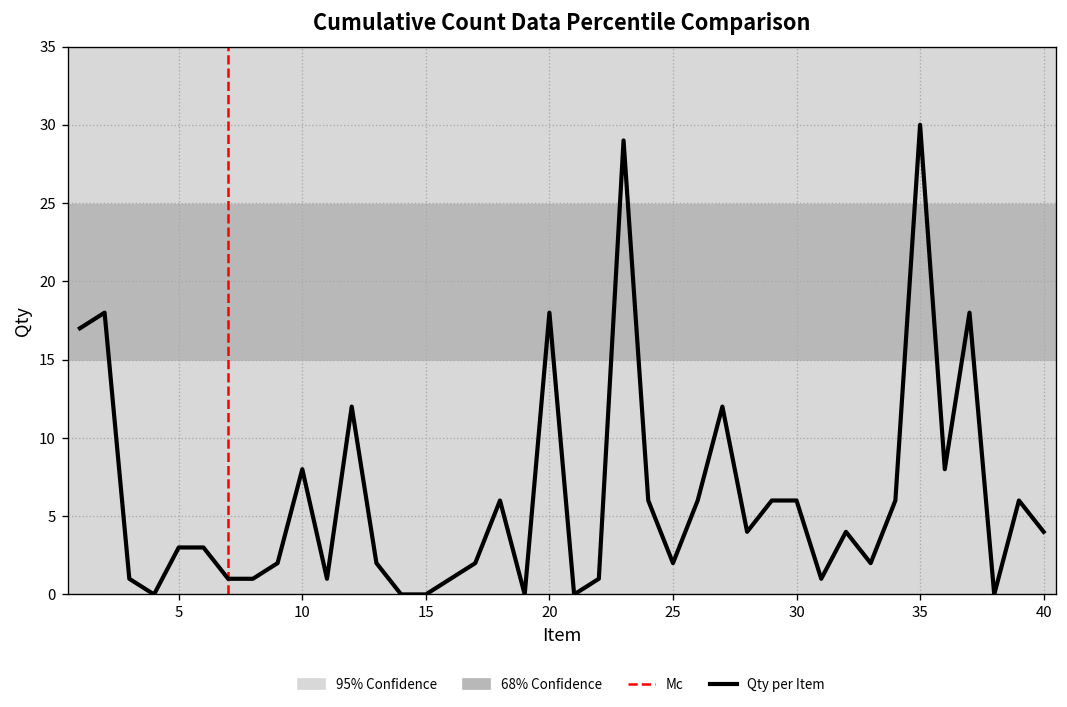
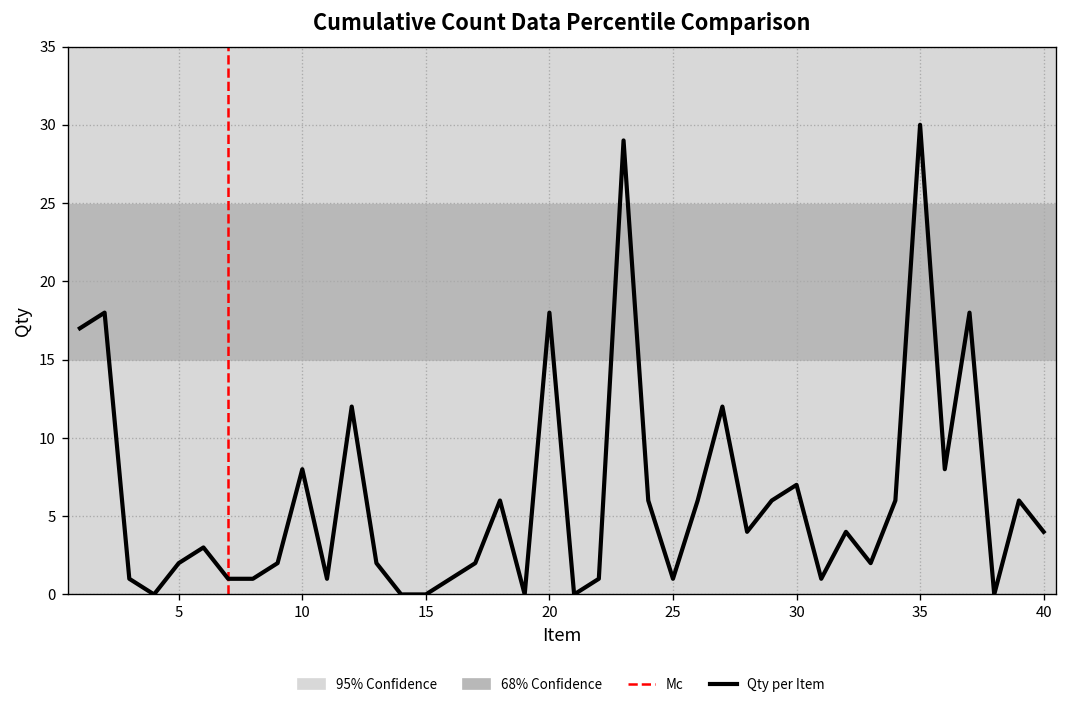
5: 3 -> 2
25: 2 -> 1
30: 6 -> 7
